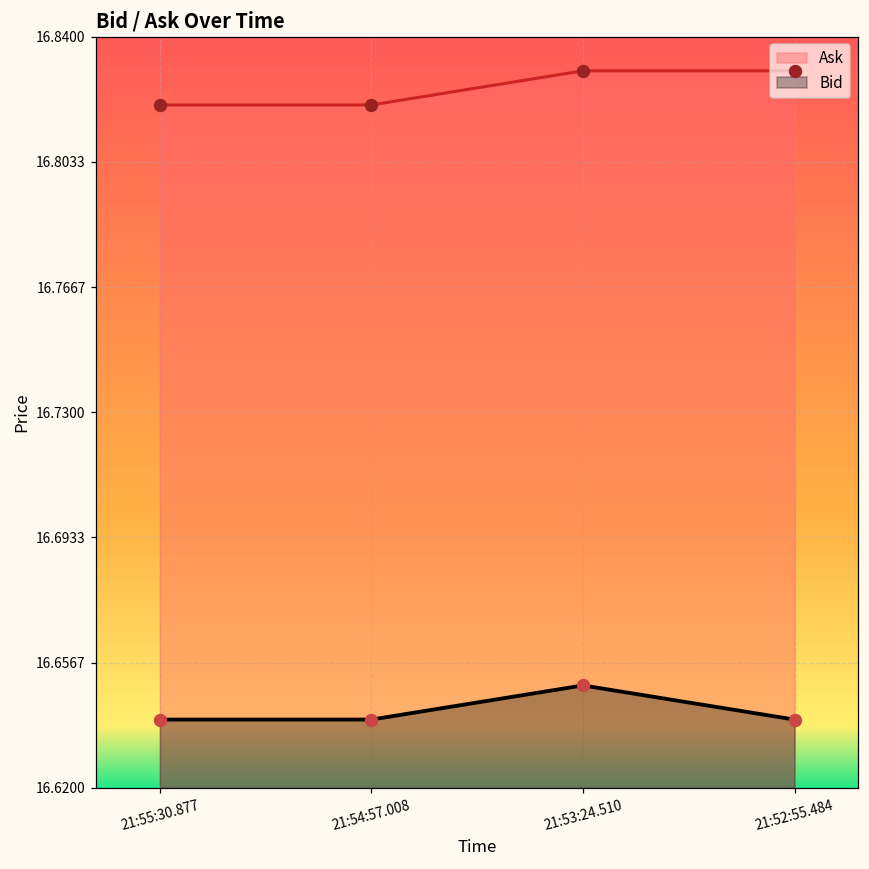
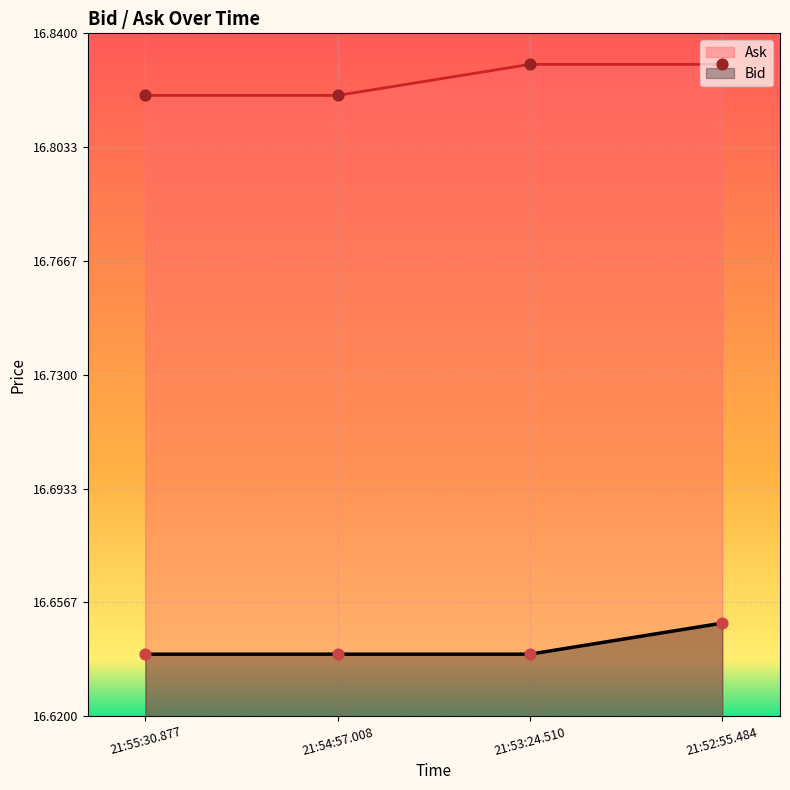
Bid, 21:53:24.510: 16.65 -> 16.64
Bid, 21:52:55.484: 16.64 -> 16.65
